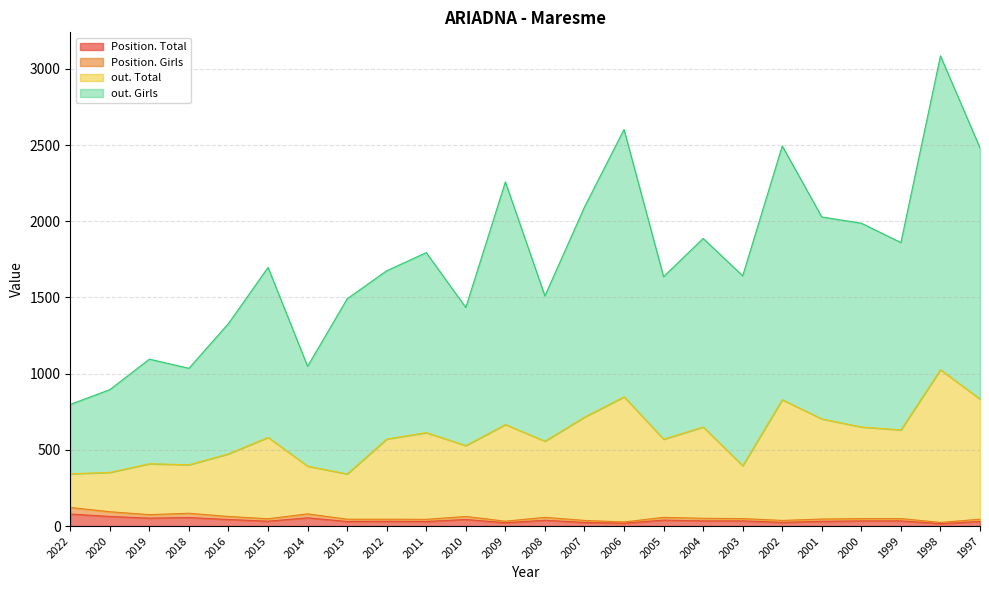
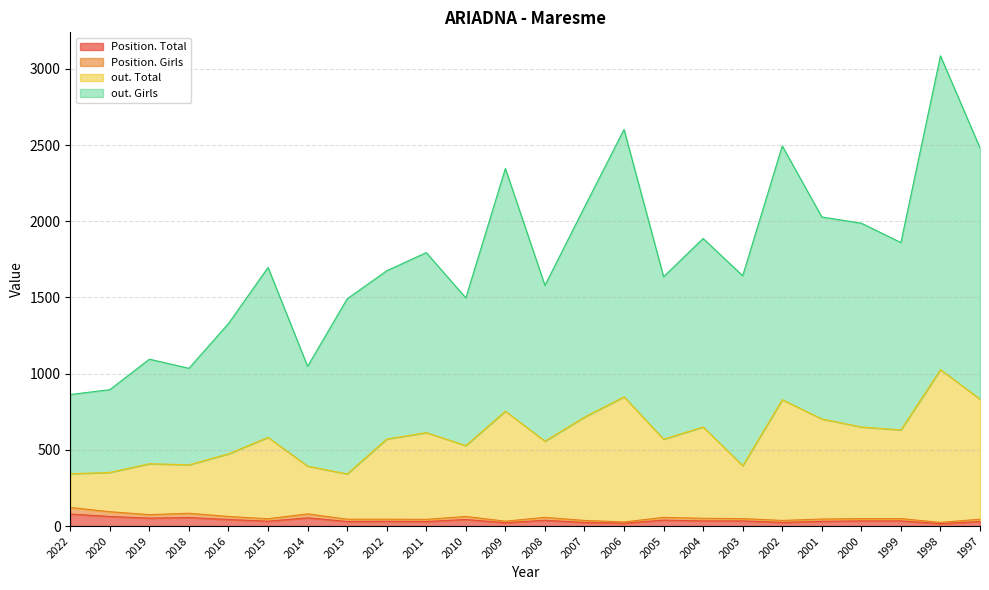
out. Girls, 2022: 460 -> 520
out. Girls, 2010: 910 -> 970
out. Total, 2009: 630 -> 720
out. Girls, 2008: 950 -> 1020
